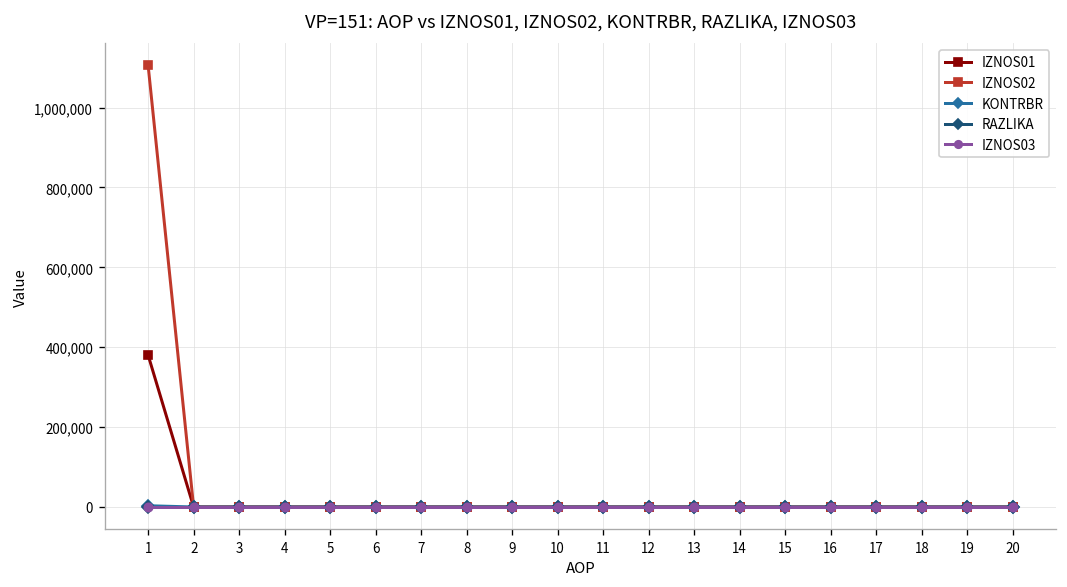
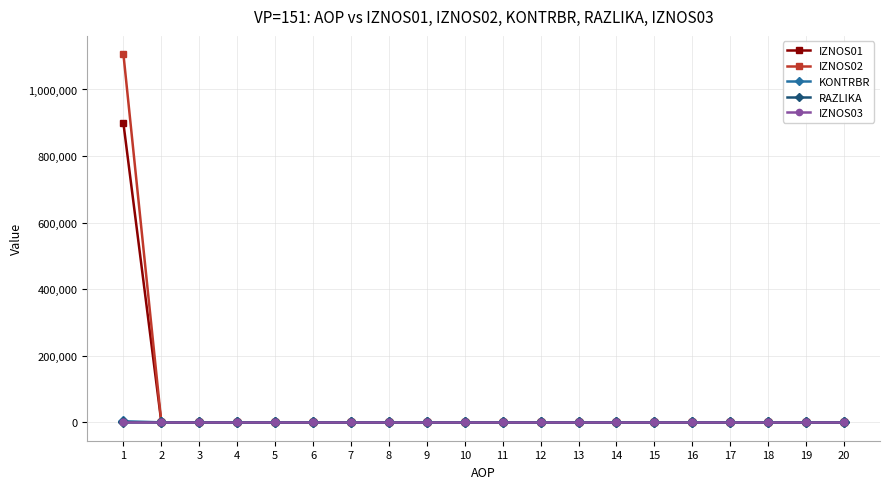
IZNOS01, 1: 380,000 -> 900,000
